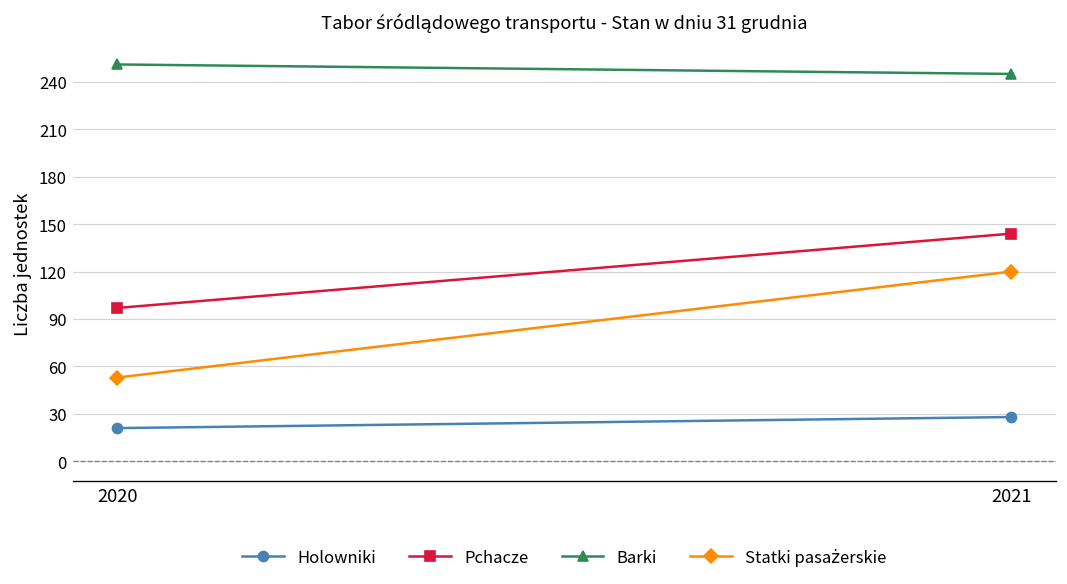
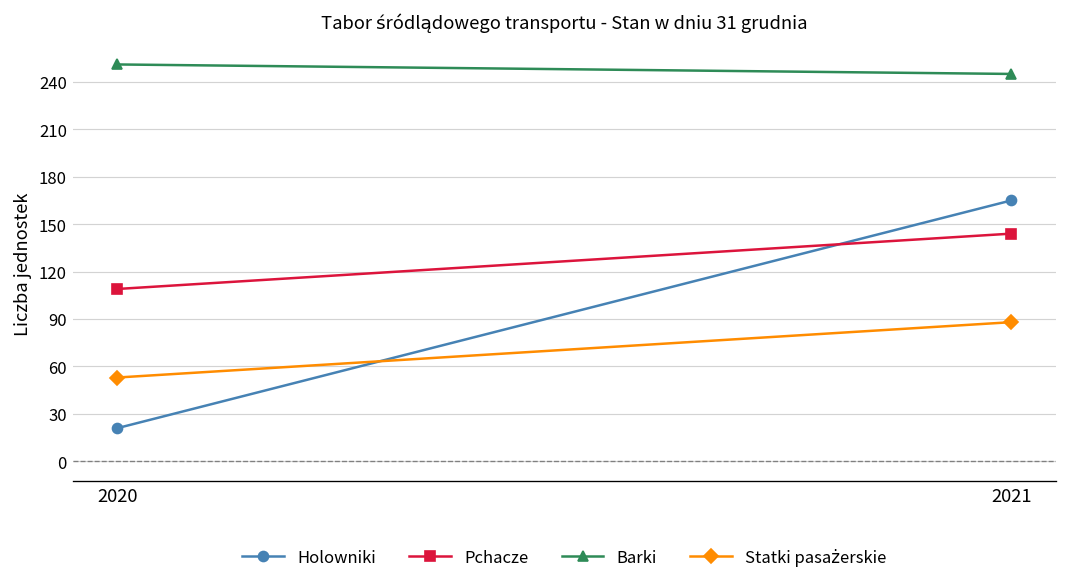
Pchacze, 2020: 97 -> 109
Holowniki, 2021: 28 -> 165
Statki pasażerskie, 2021: 120 -> 88
